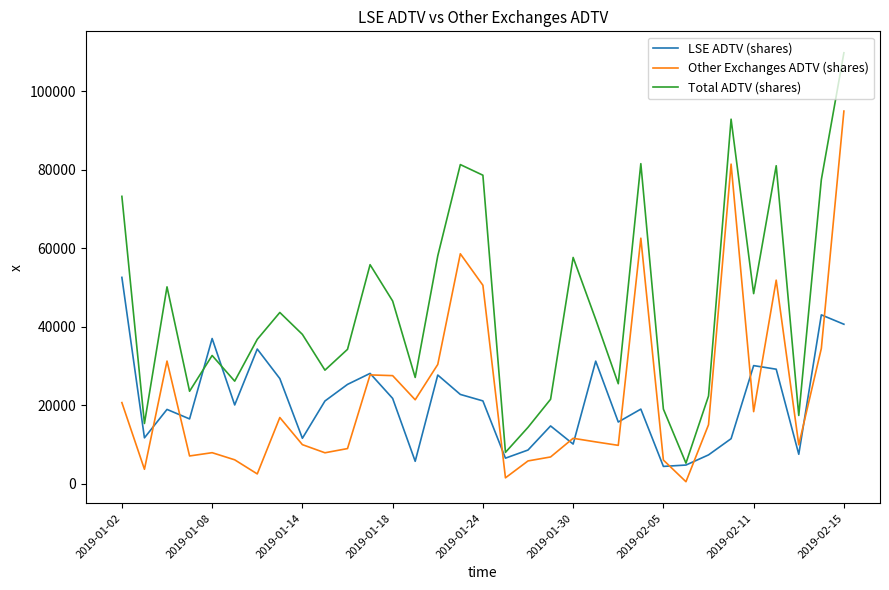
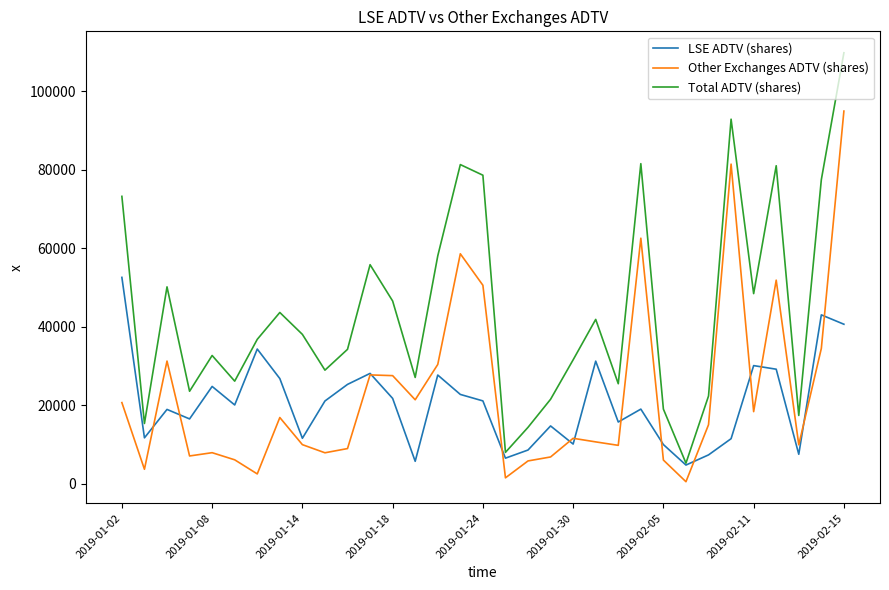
LSE ADTV (shares), 2019-01-08: 37000 -> 25000
Total ADTV (shares), 2019-01-30: 58000 -> 32000
LSE ADTV (shares), 2019-02-05: 4000 -> 10000
